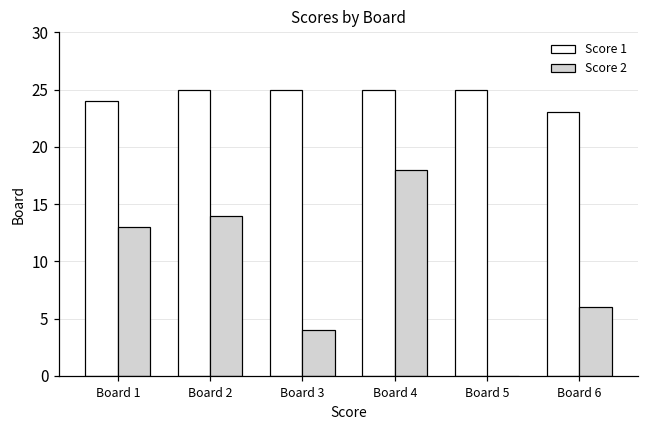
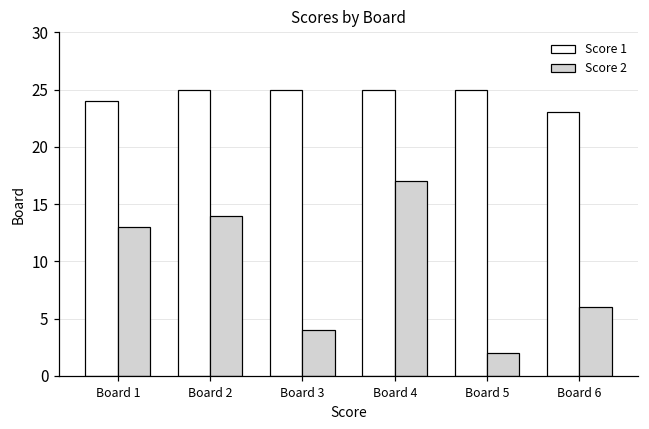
Score 2, Board 4: 18 -> 17
Score 2, Board 5: 0 -> 2
